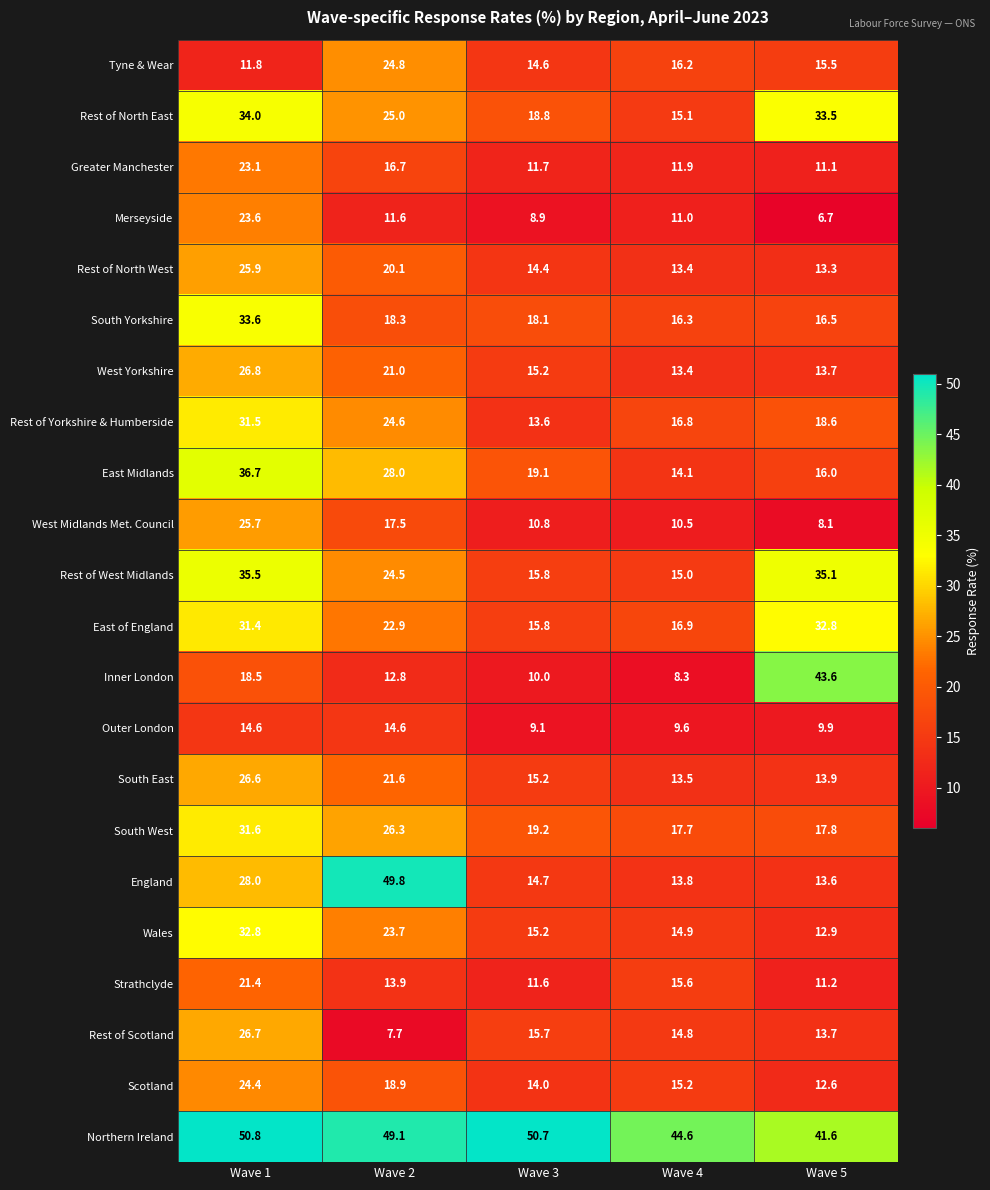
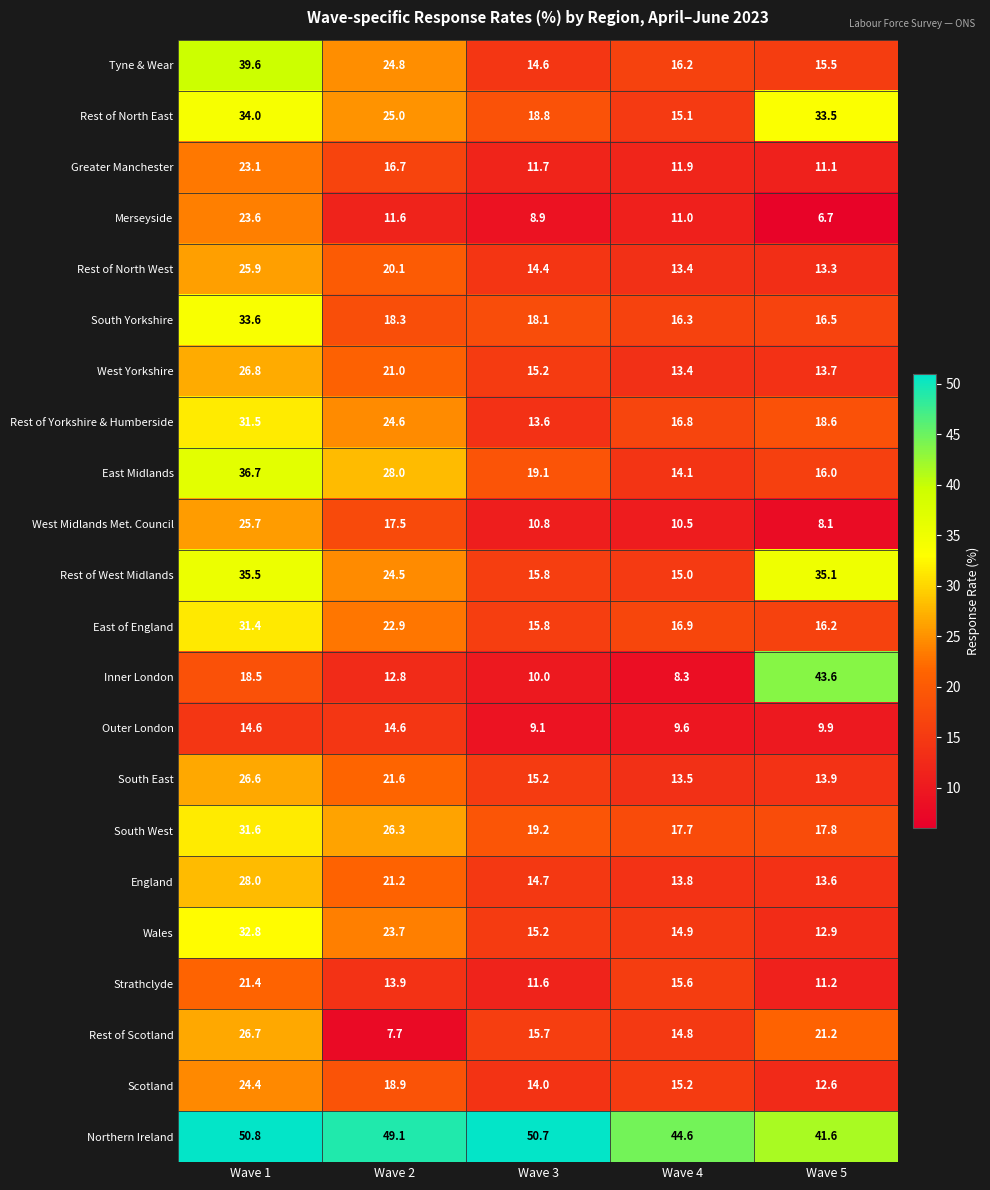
Tyne & Wear, Wave 1: 11.8 -> 39.6
East of England, Wave 5: 32.8 -> 16.2
England, Wave 2: 49.8 -> 21.2
Rest of Scotland, Wave 5: 13.7 -> 21.2
